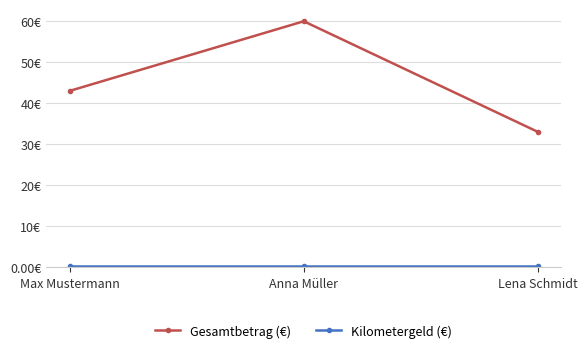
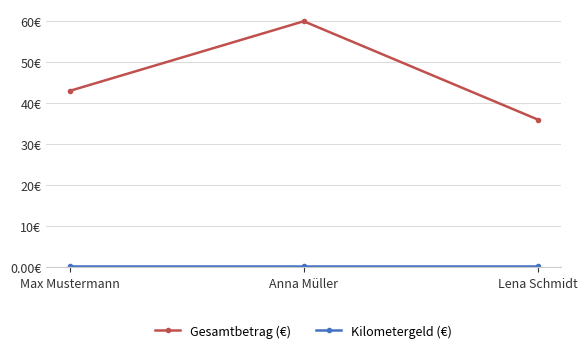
Gesamtbetrag (€), Lena Schmidt: 33€ -> 36€
